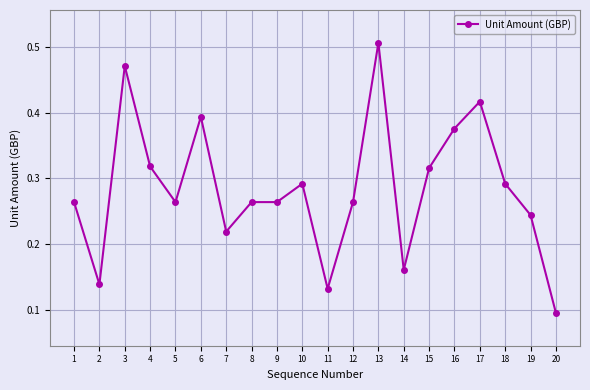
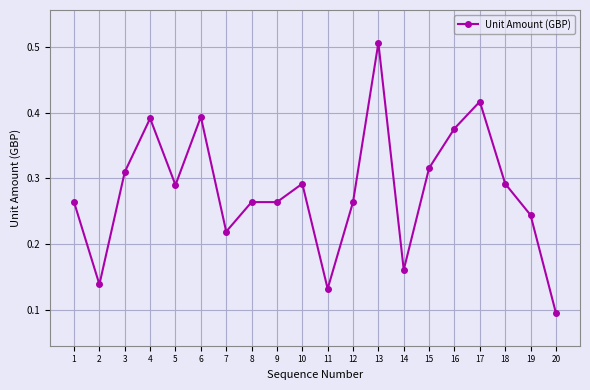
3: 0.47 -> 0.31
4: 0.32 -> 0.39
5: 0.26 -> 0.29
